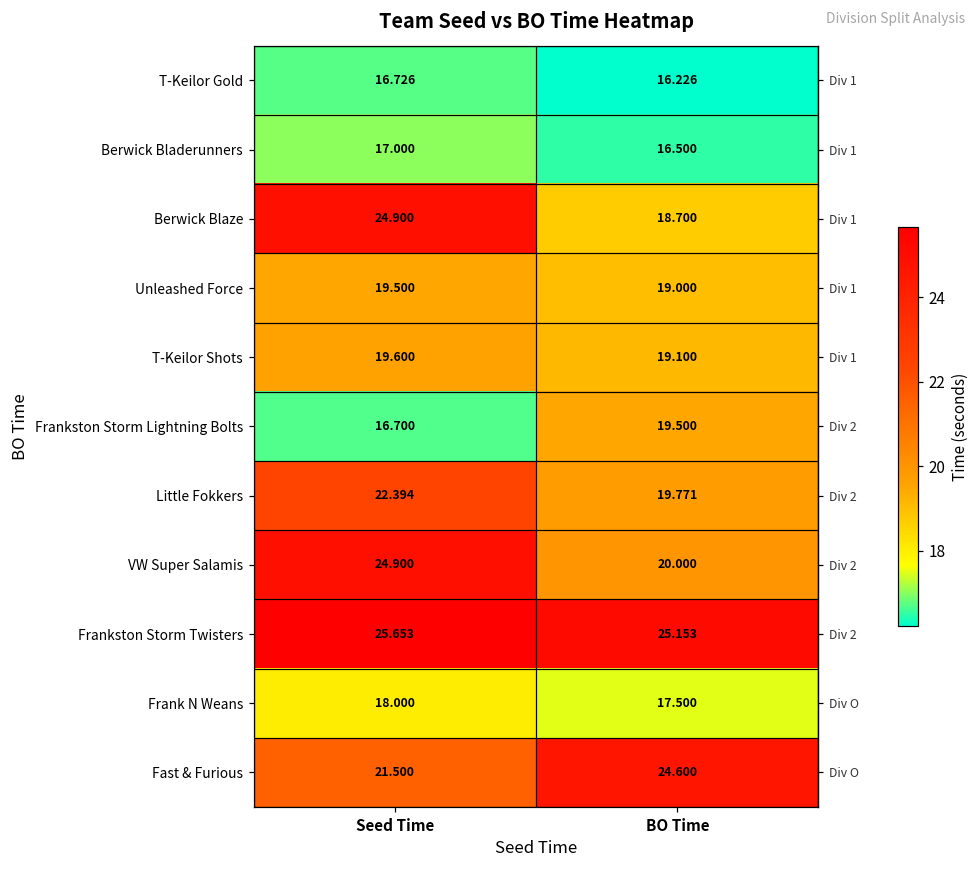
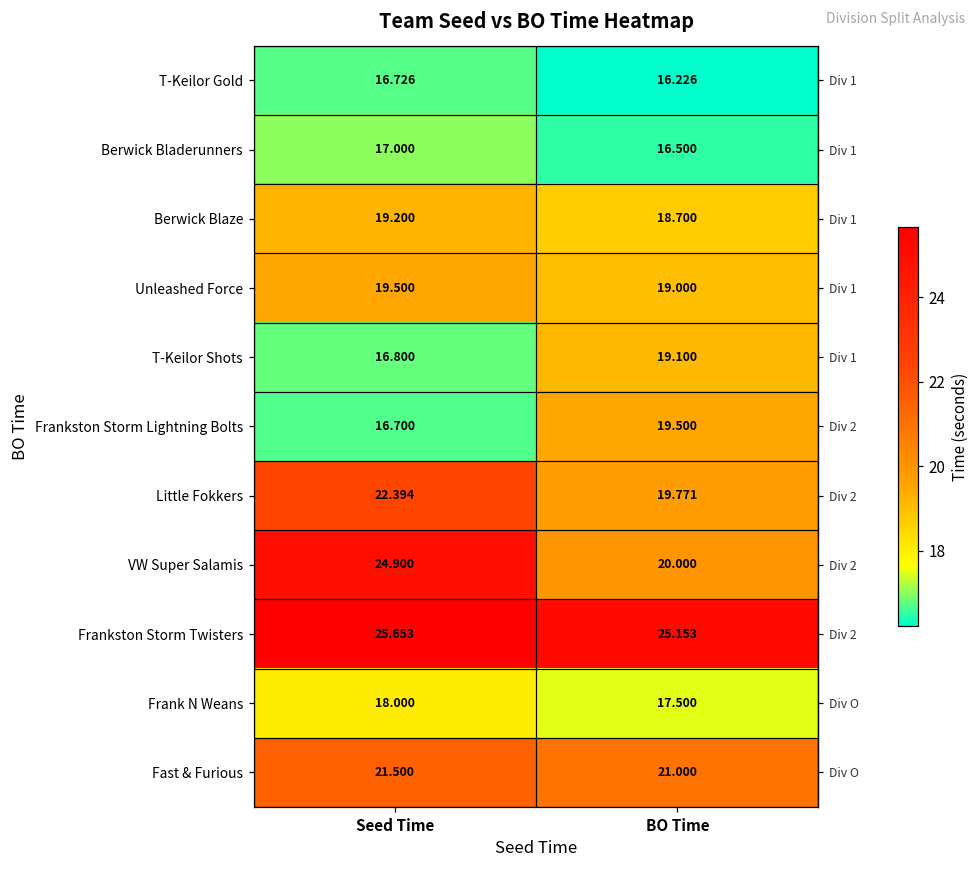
Berwick Blaze, Seed Time: 24.900 -> 19.200
T-Keilor Shots, Seed Time: 19.600 -> 16.800
Fast & Furious, BO Time: 24.600 -> 21.000
